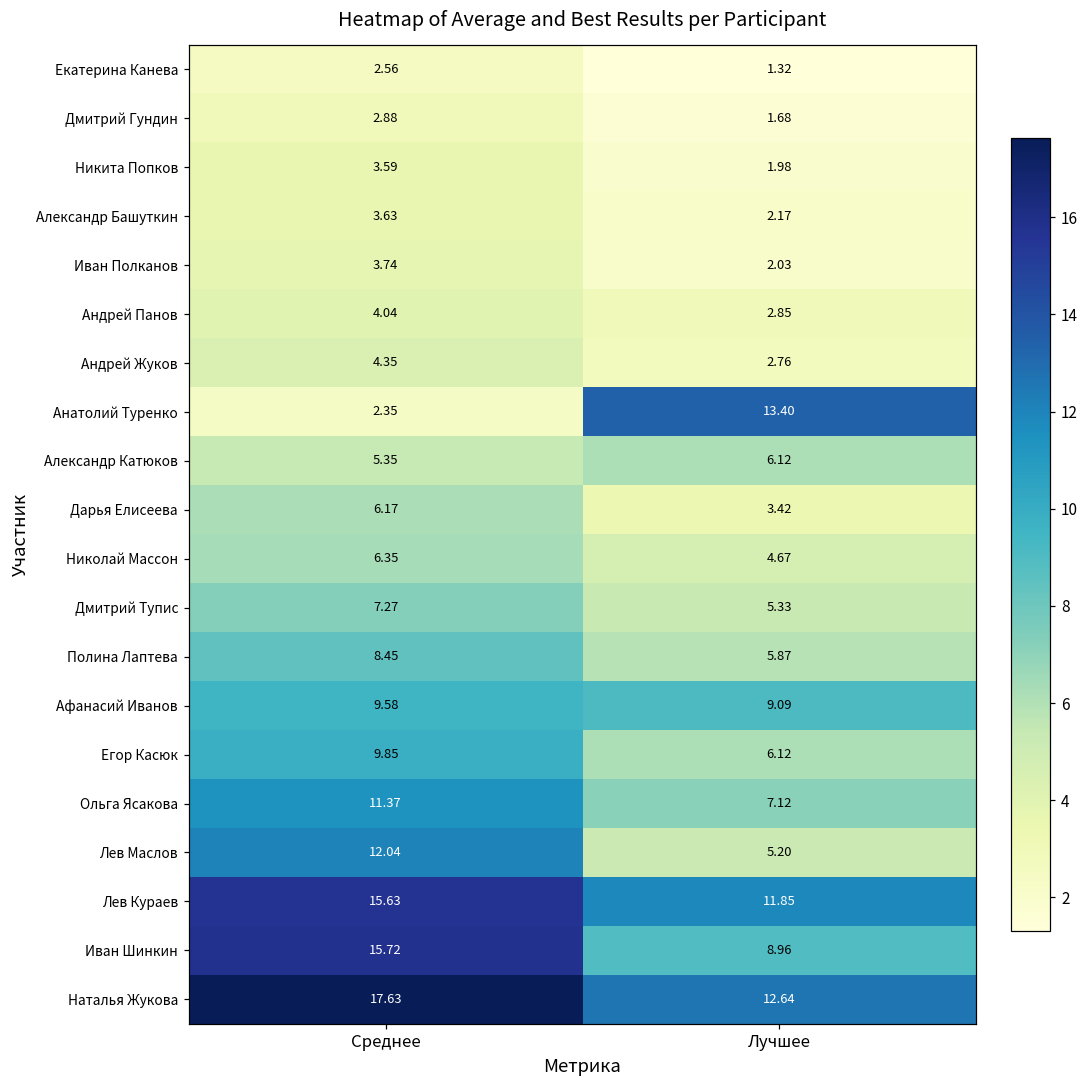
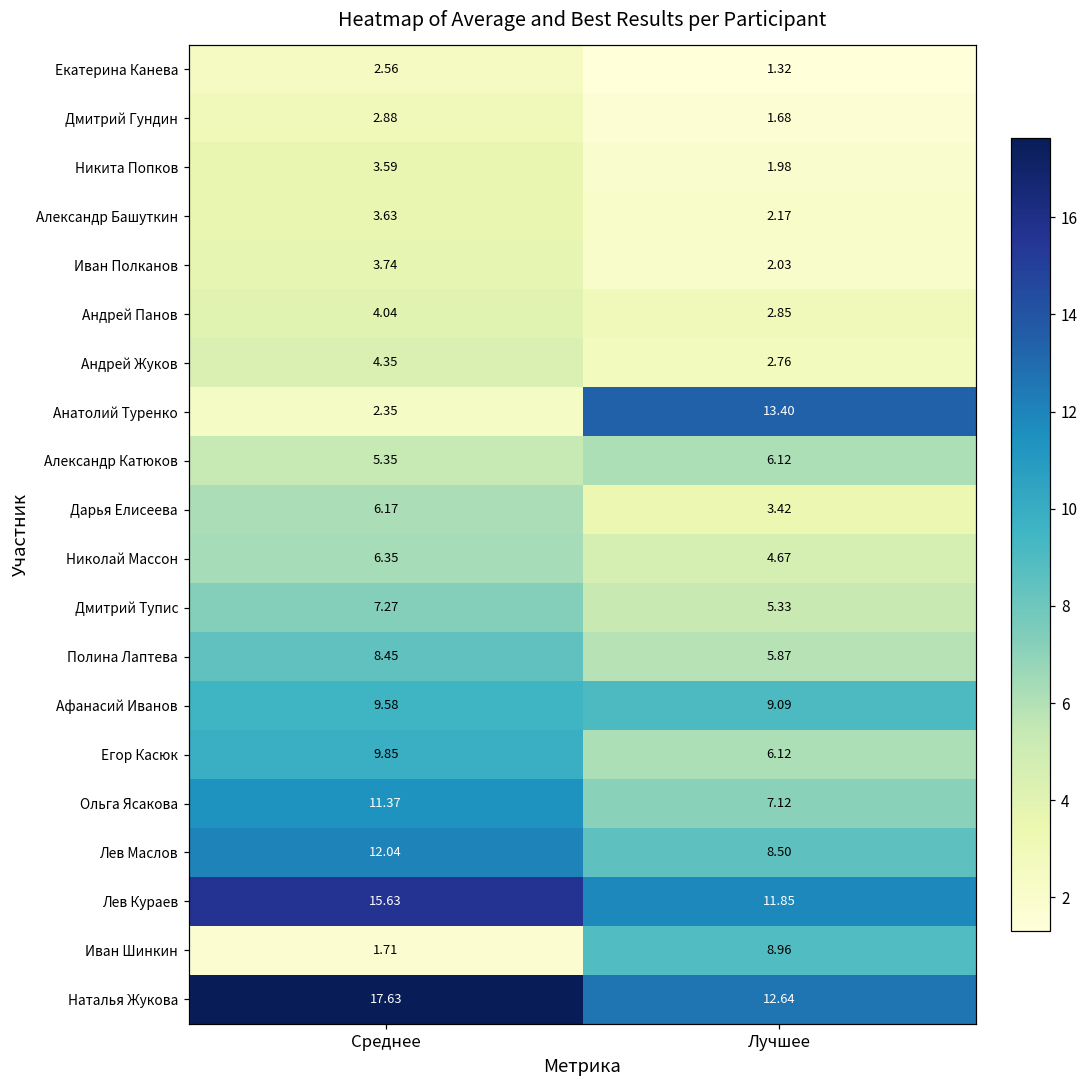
Лев Маслов, Лучшее: 5.20 -> 8.50
Иван Шинкин, Среднее: 15.72 -> 1.71
